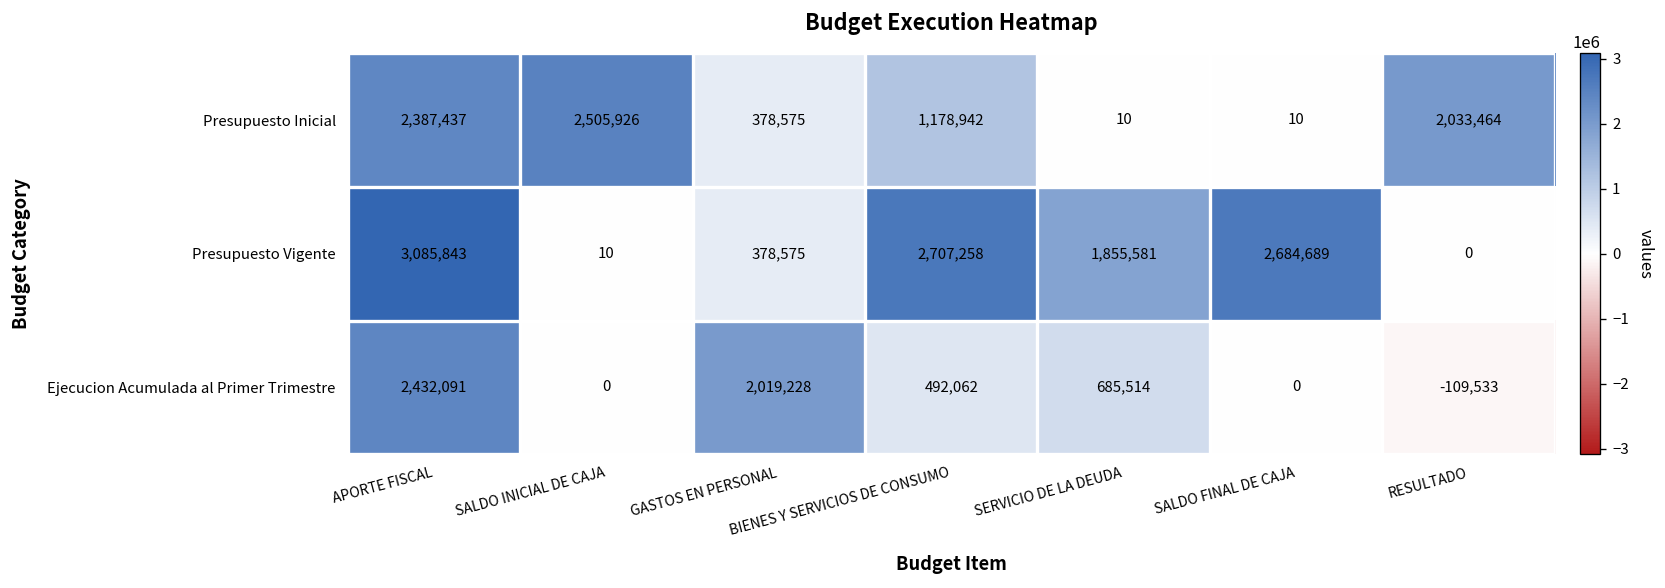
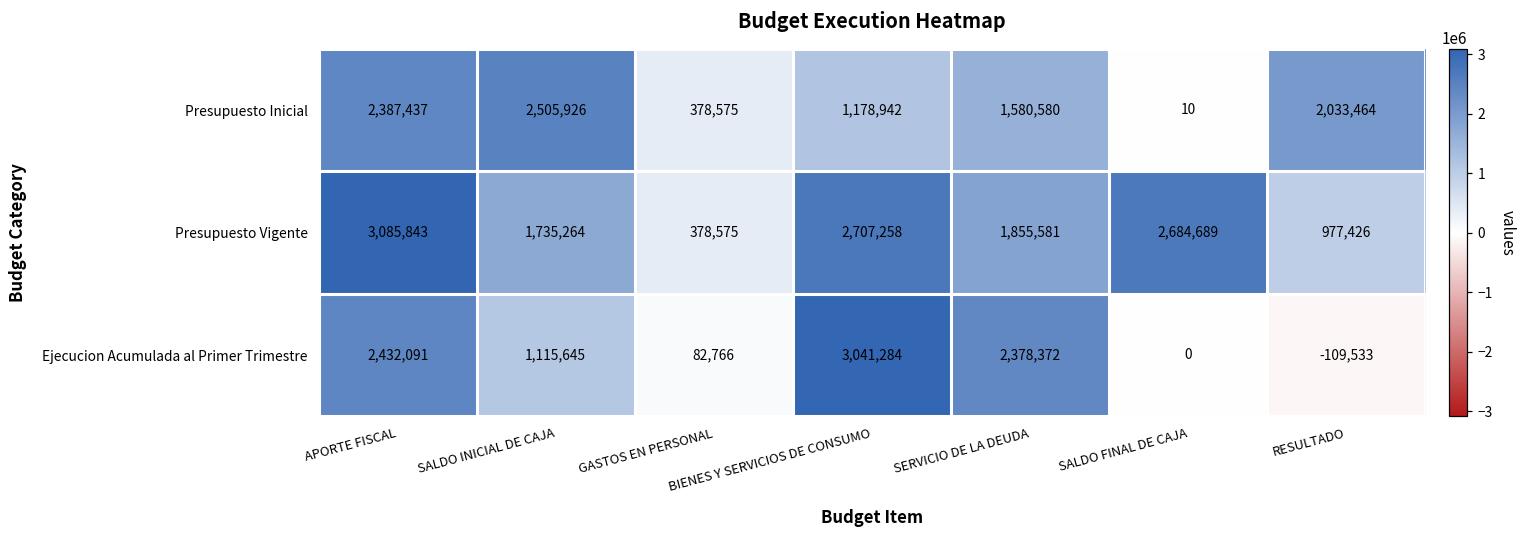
Presupuesto Inicial, SERVICIO DE LA DEUDA: 10 -> 1,580,580
Presupuesto Vigente, SALDO INICIAL DE CAJA: 10 -> 1,735,264
Presupuesto Vigente, RESULTADO: 0 -> 977,426
Ejecucion Acumulada al Primer Trimestre, SALDO INICIAL DE CAJA: 0 -> 1,115,645
Ejecucion Acumulada al Primer Trimestre, GASTOS EN PERSONAL: 2,019,228 -> 82,766
Ejecucion Acumulada al Primer Trimestre, BIENES Y SERVICIOS DE CONSUMO: 492,062 -> 3,041,284
Ejecucion Acumulada al Primer Trimestre, SERVICIO DE LA DEUDA: 685,514 -> 2,378,372
